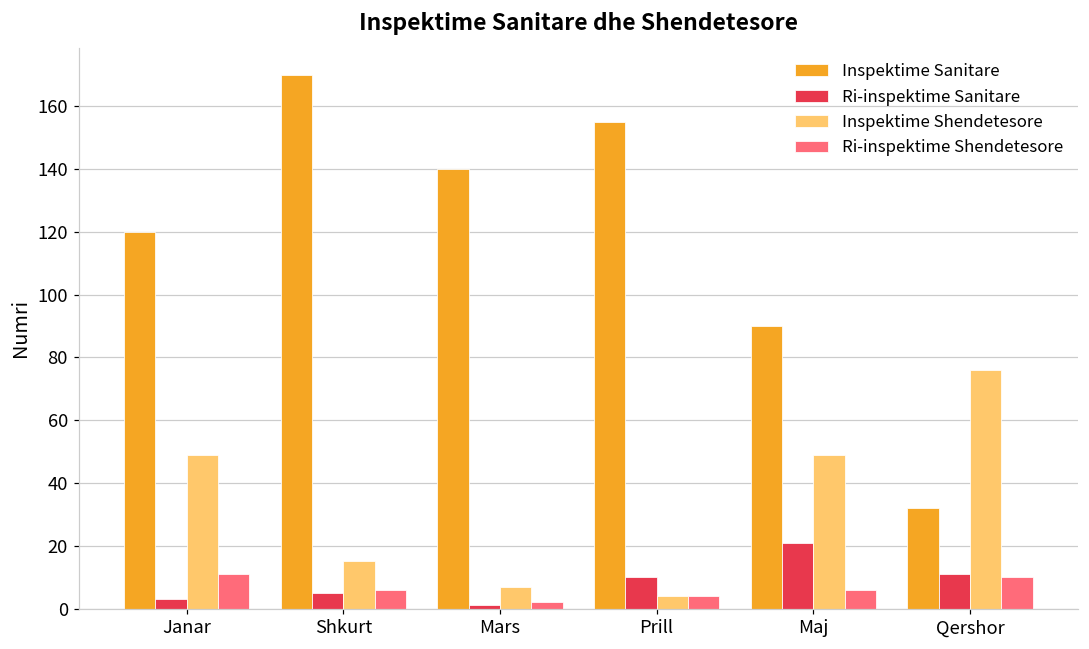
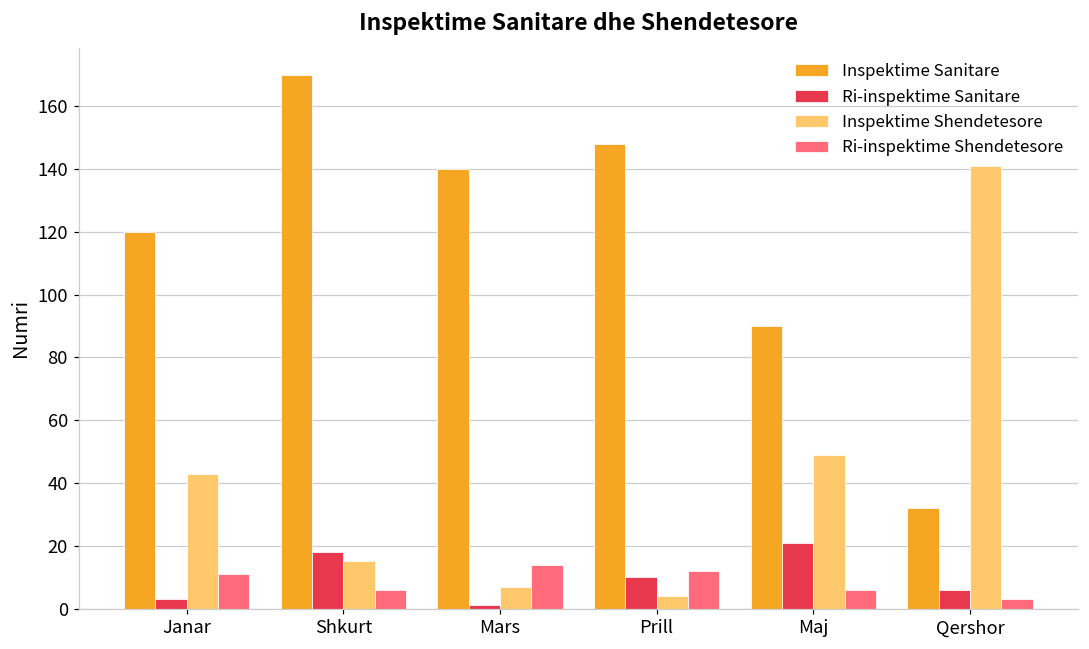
Inspektime Shendetesore, Janar: 49 -> 43
Ri-inspektime Sanitare, Shkurt: 5 -> 18
Ri-inspektime Shendetesore, Mars: 2 -> 14
Inspektime Sanitare, Prill: 155 -> 148
Ri-inspektime Shendetesore, Prill: 4 -> 12
Ri-inspektime Sanitare, Qershor: 11 -> 6
Inspektime Shendetesore, Qershor: 76 -> 141
Ri-inspektime Shendetesore, Qershor: 10 -> 3
